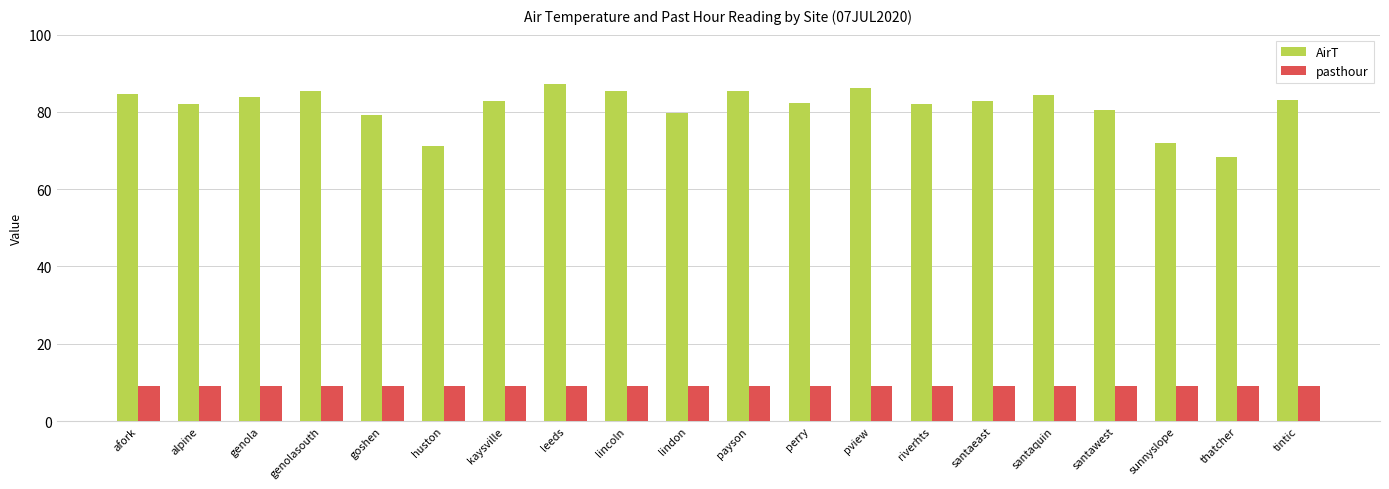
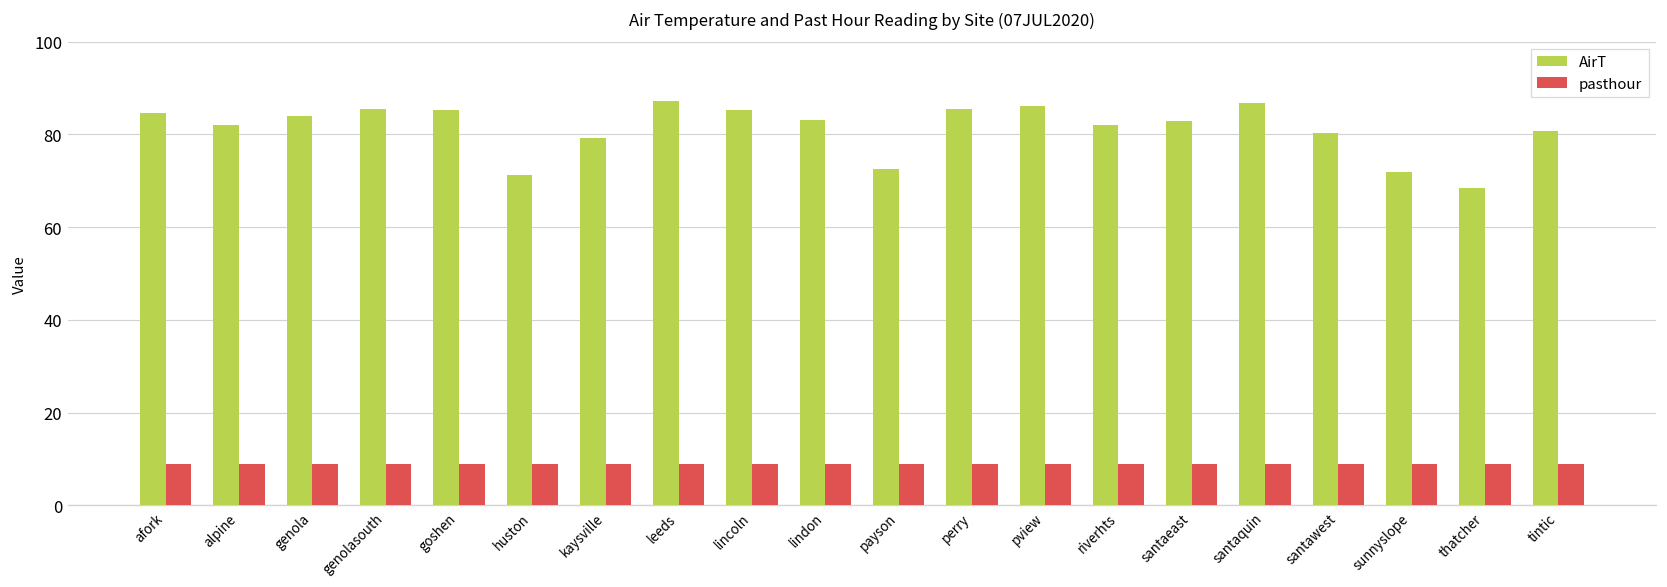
AirT, goshen: 79 -> 85
AirT, kaysville: 83 -> 79
AirT, lindon: 80 -> 83
AirT, payson: 85 -> 73
AirT, perry: 82 -> 85
AirT, santaquin: 84 -> 87
AirT, tintic: 83 -> 81
